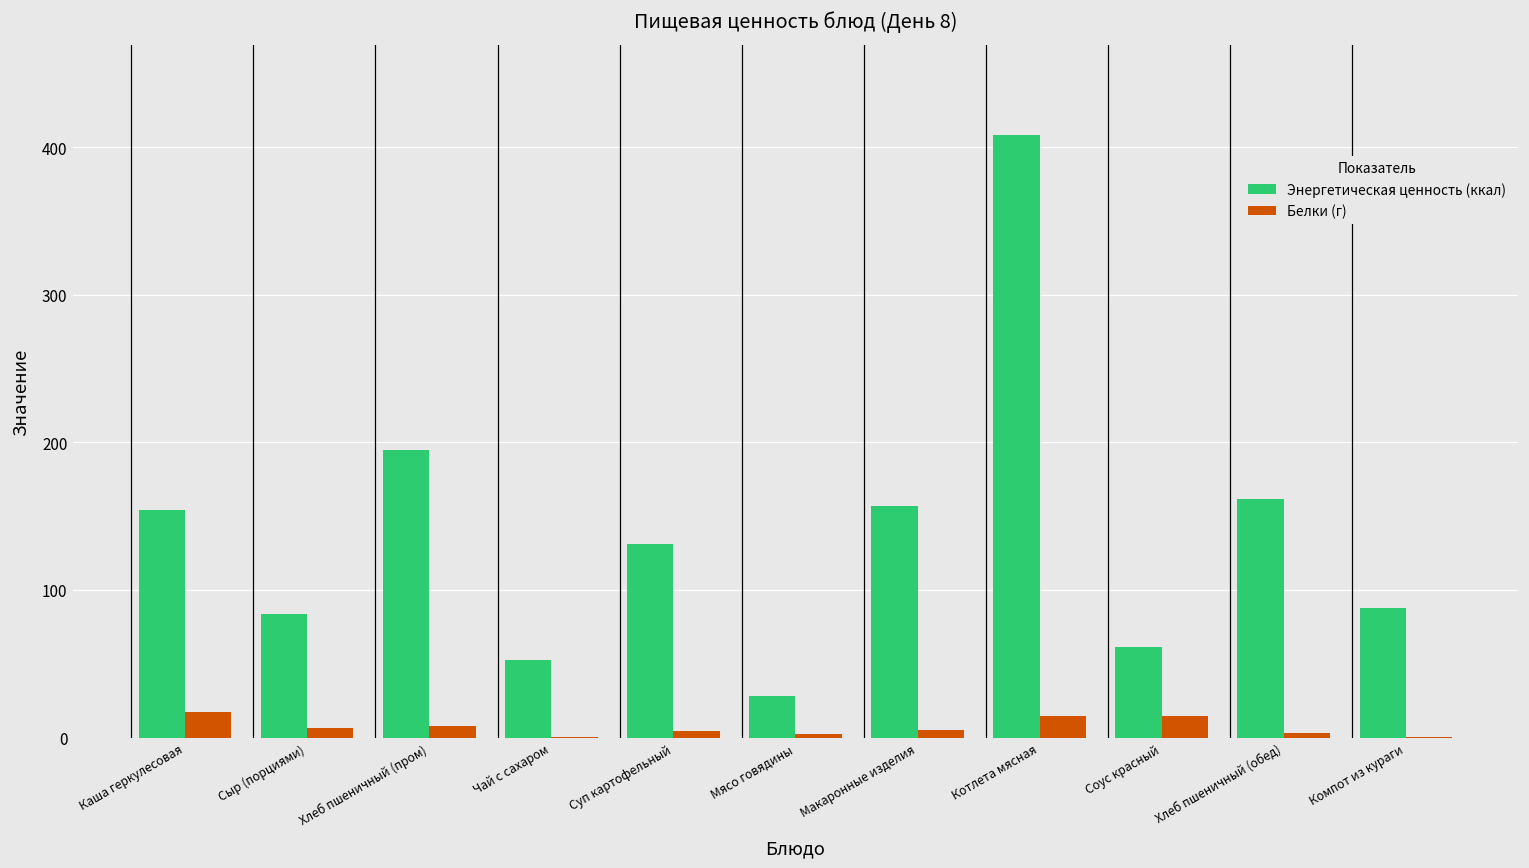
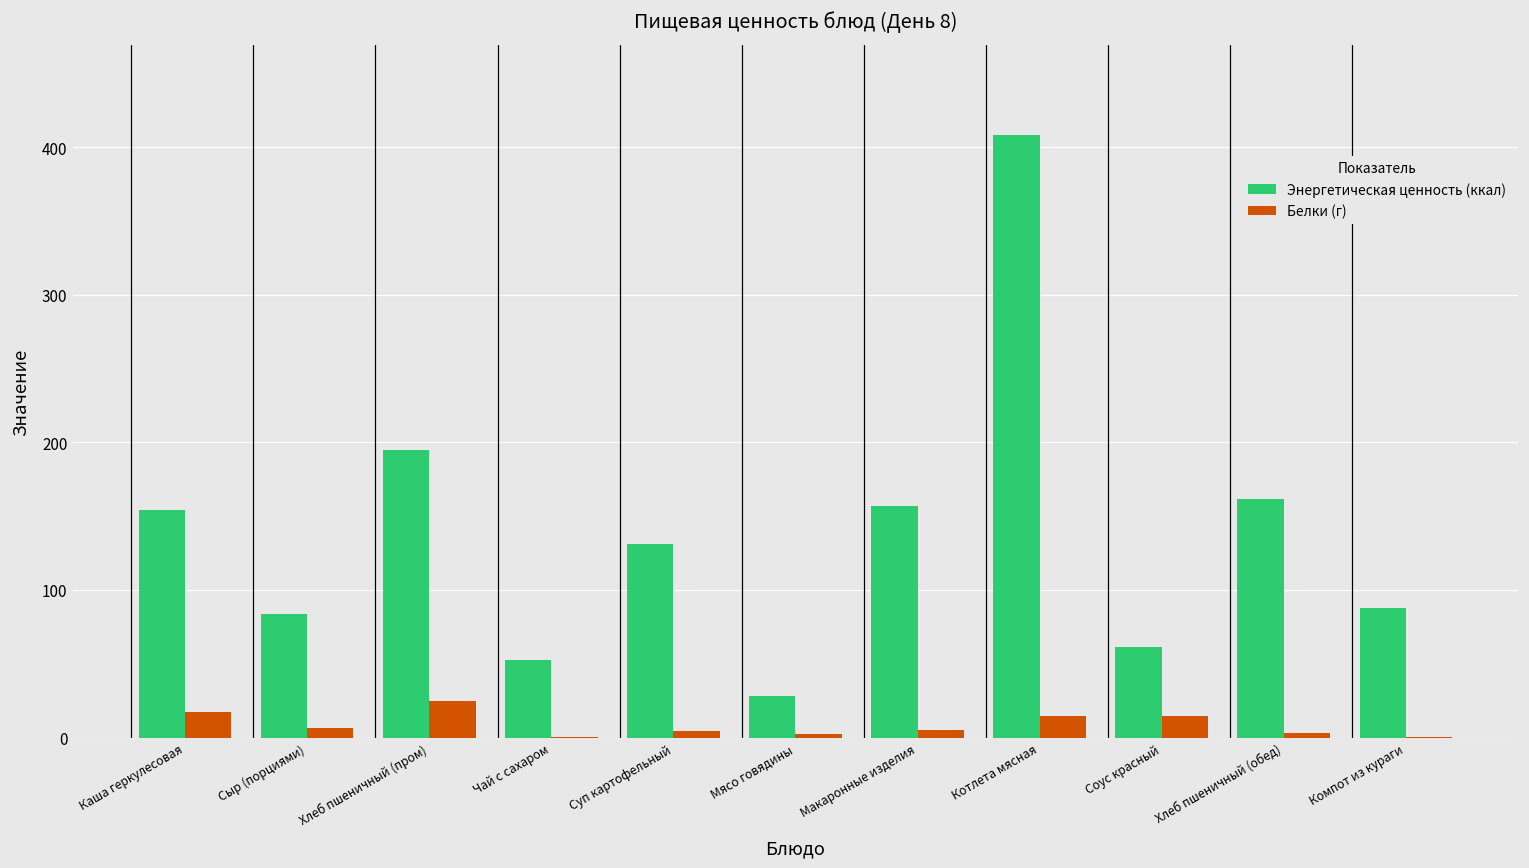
Белки (г), Хлеб пшеничный (пром): 8 -> 25
